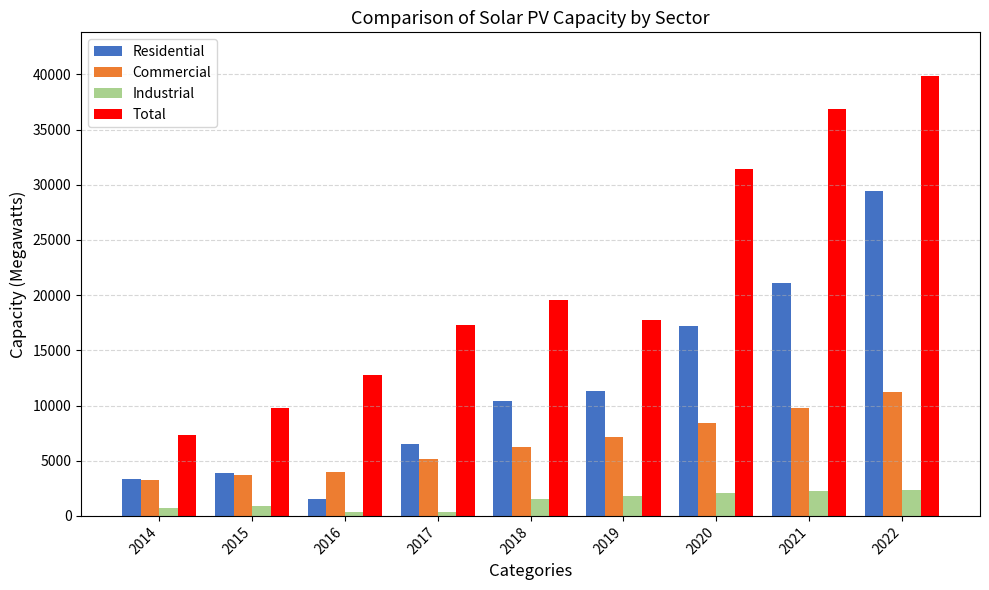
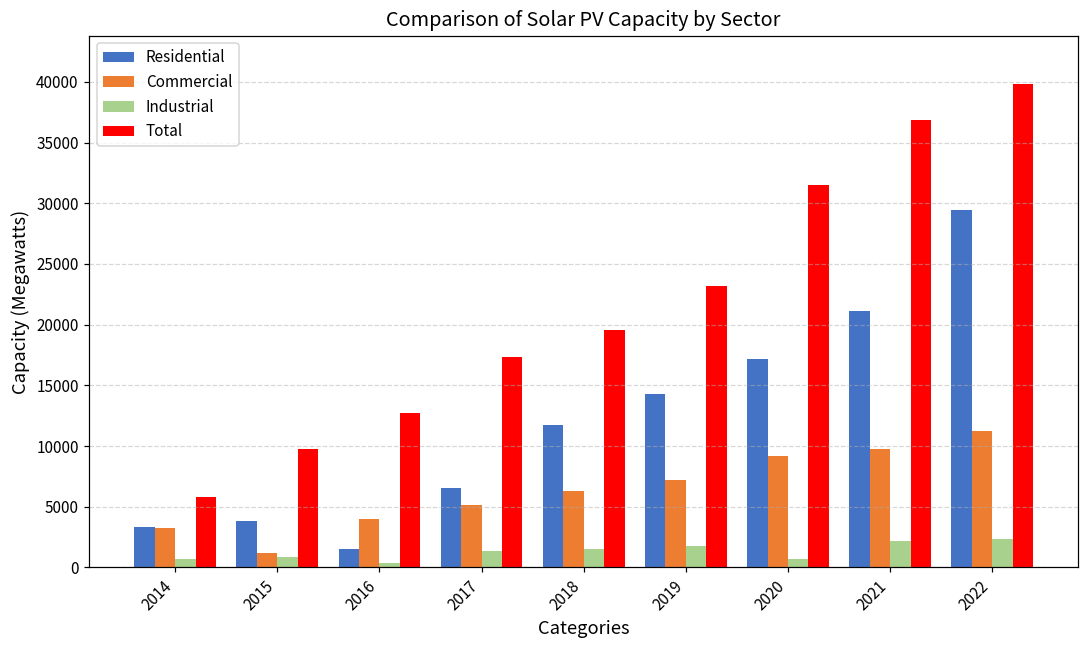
Total, 2014: 7300 -> 5800
Commercial, 2015: 3700 -> 1200
Industrial, 2017: 400 -> 1400
Residential, 2018: 10400 -> 11700
Residential, 2019: 11300 -> 14200
Total, 2019: 17700 -> 23200
Commercial, 2020: 8400 -> 9200
Industrial, 2020: 2000 -> 700
